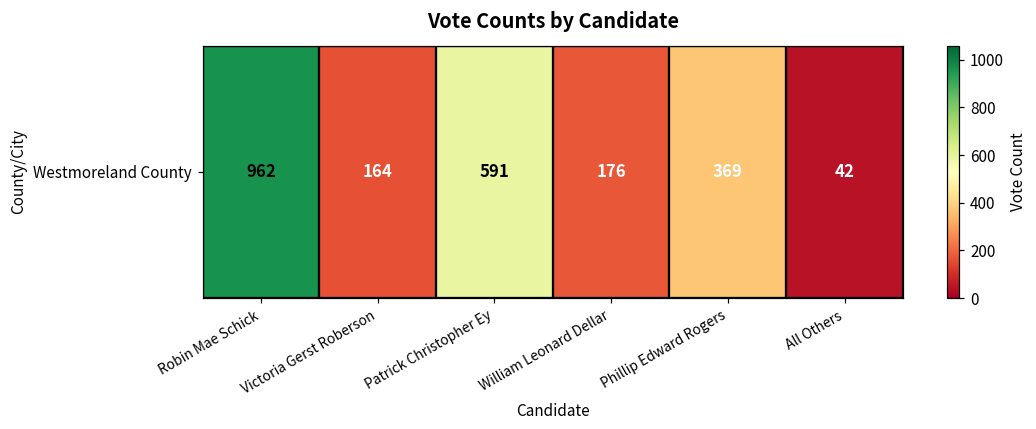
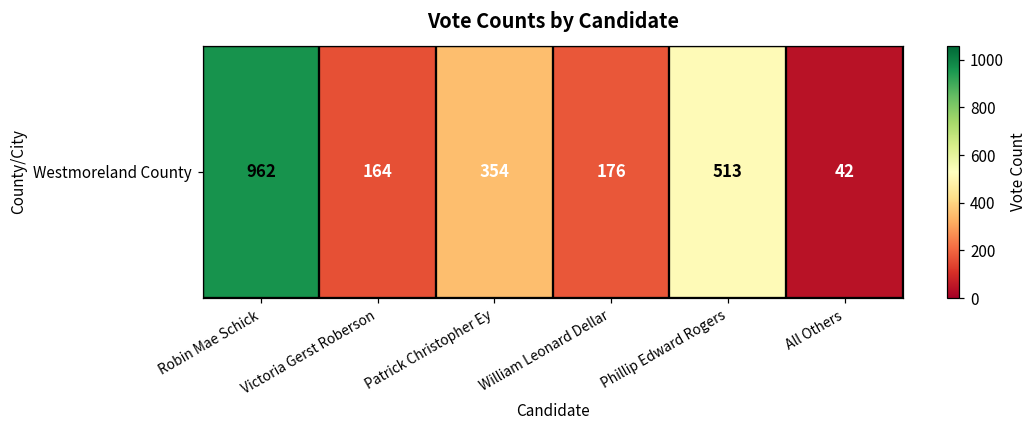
Westmoreland County, Patrick Christopher Ey: 591 -> 354
Westmoreland County, Phillip Edward Rogers: 369 -> 513
